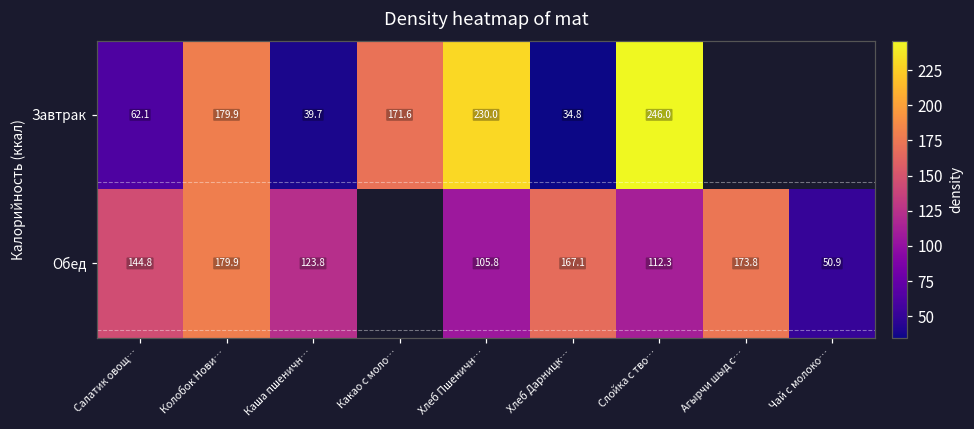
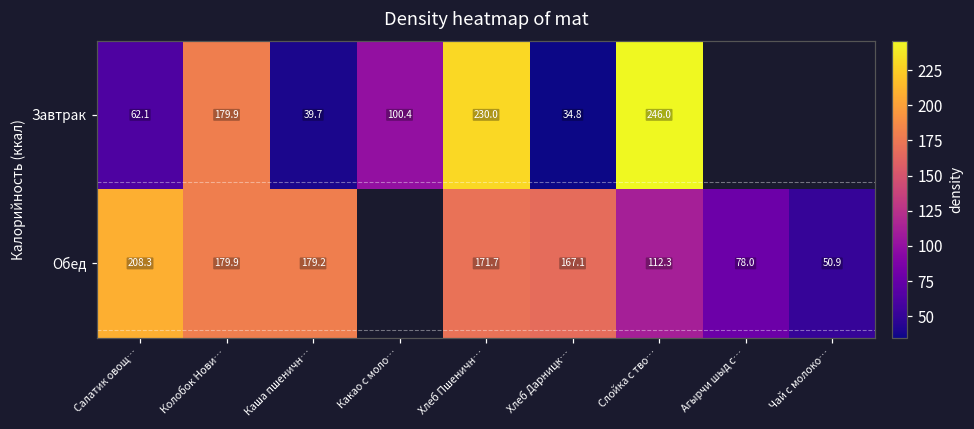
Завтрак, Какао с моло…: 171.6 -> 100.4
Обед, Салатик овощ…: 144.8 -> 208.3
Обед, Каша пшеничн…: 123.8 -> 179.2
Обед, Хлеб Пшеничн…: 105.8 -> 171.7
Обед, Агырчи шыд с…: 173.8 -> 78.0
